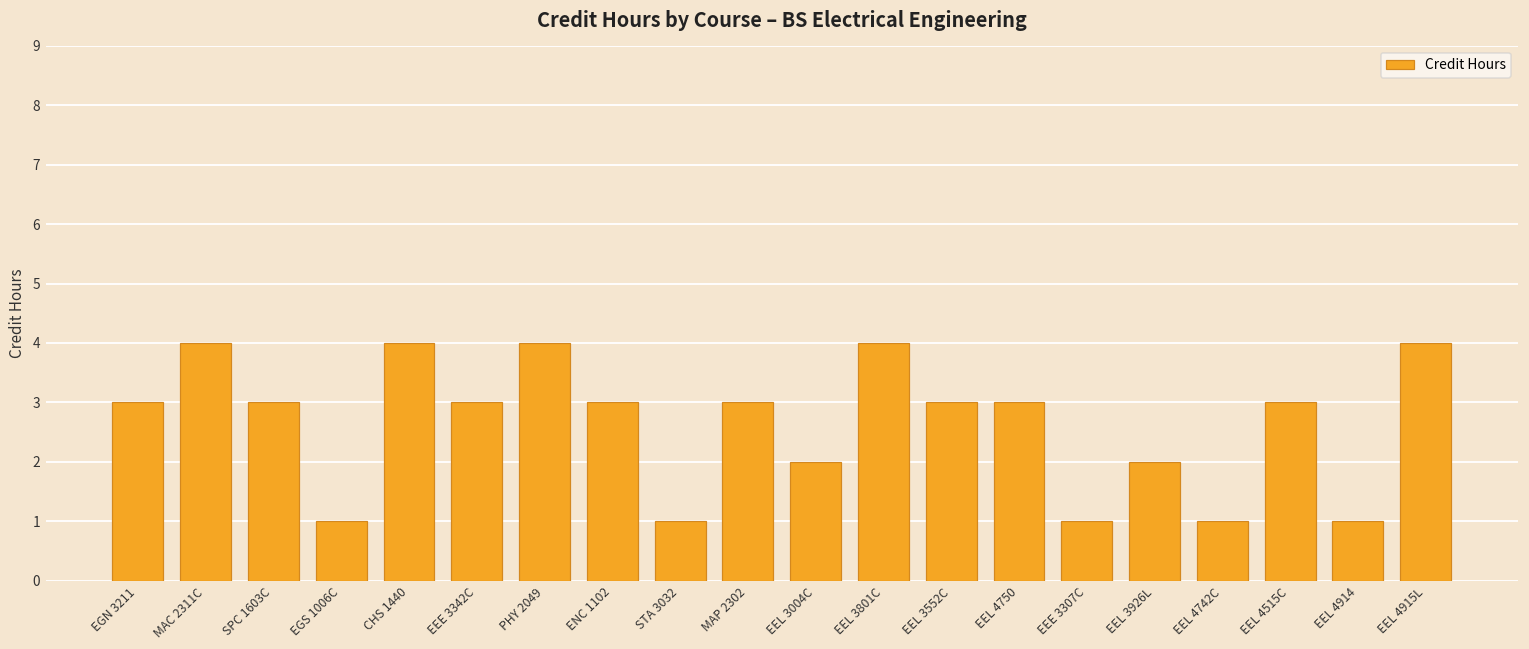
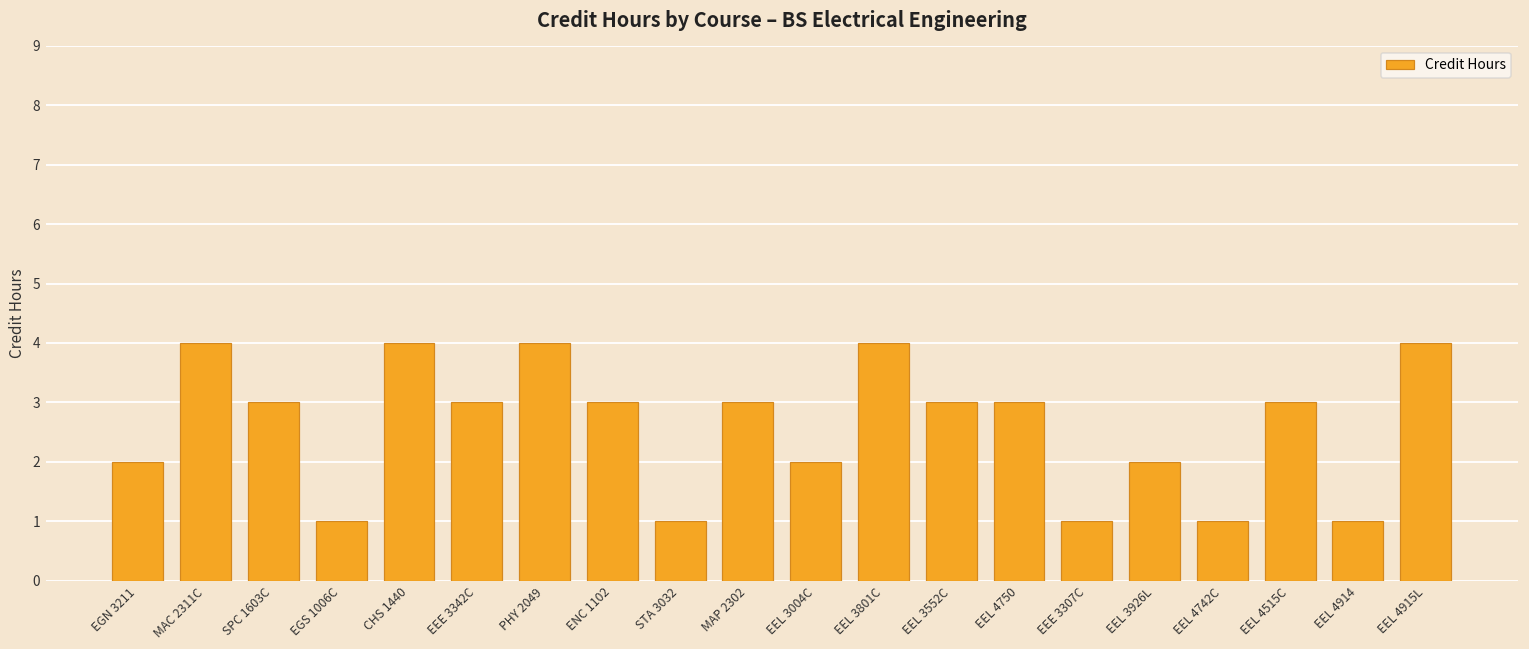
EGN 3211: 3 -> 2
